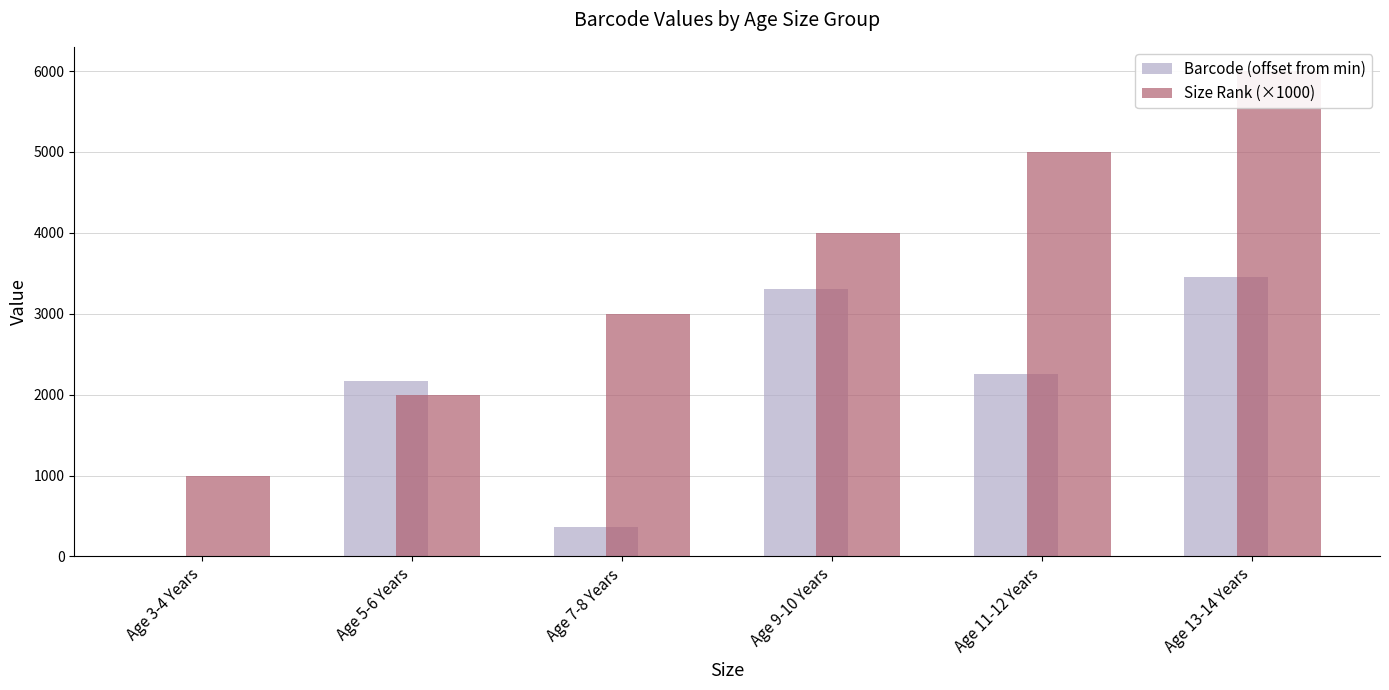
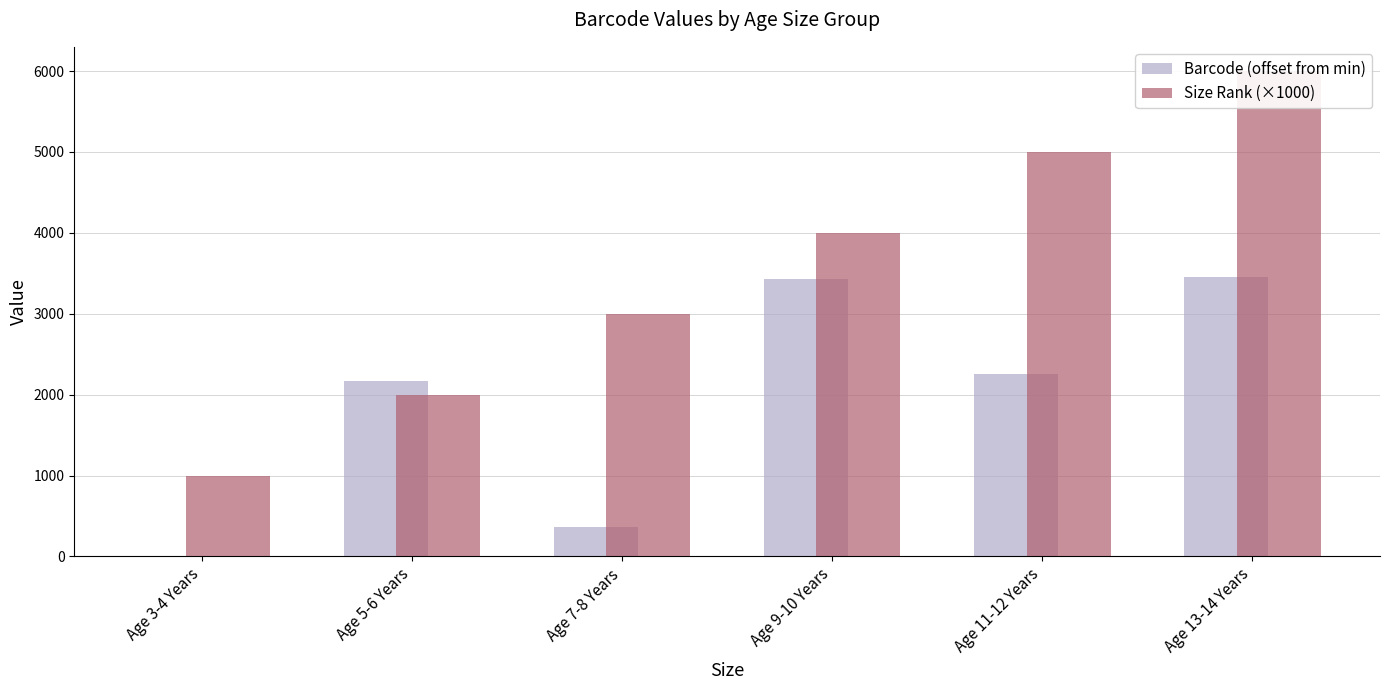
Barcode (offset from min), Age 9-10 Years: 3300 -> 3400
